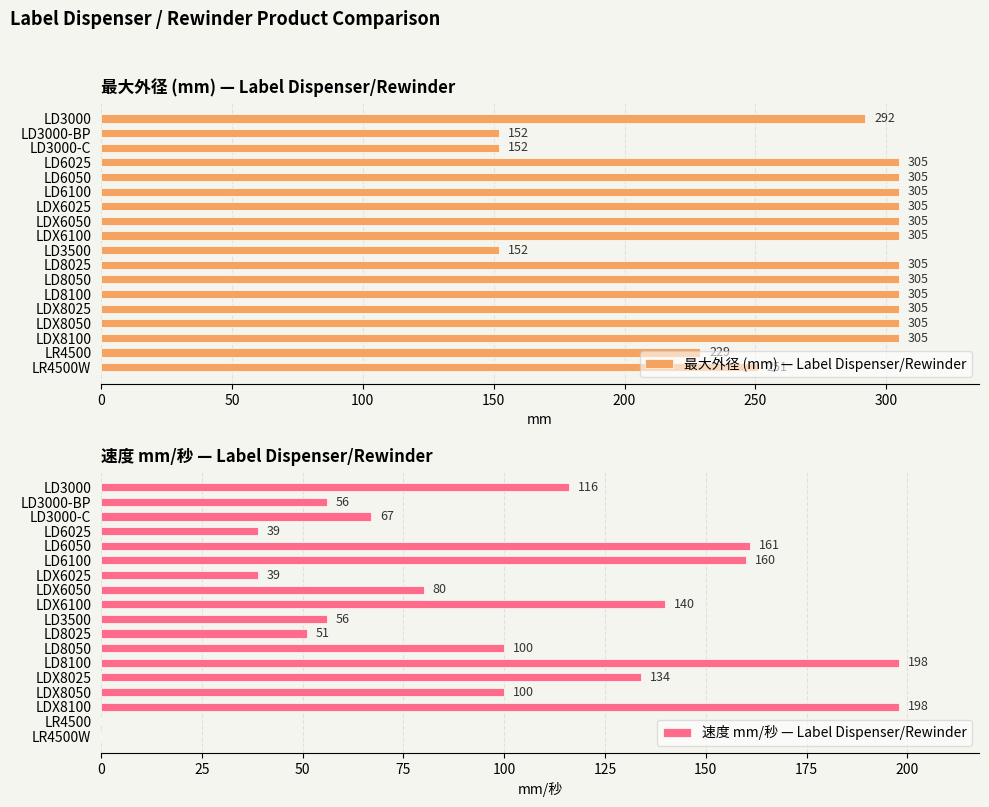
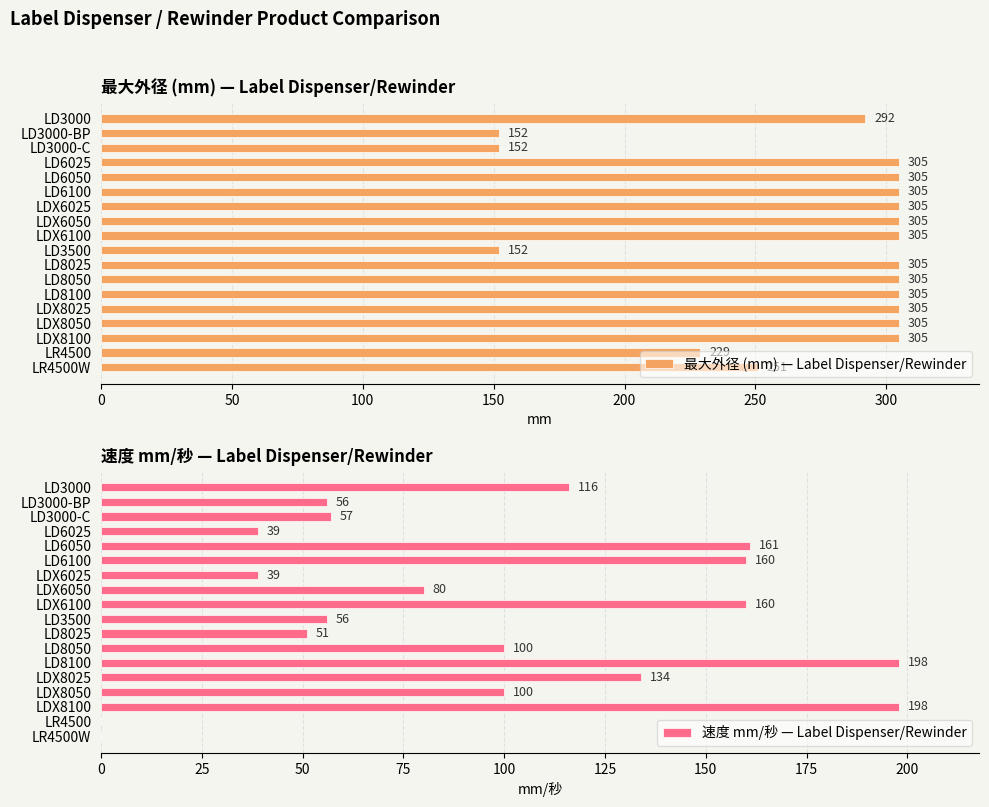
速度 mm/秒 — Label Dispenser/Rewinder, LD3000-C: 67 -> 57
速度 mm/秒 — Label Dispenser/Rewinder, LDX6100: 140 -> 160
